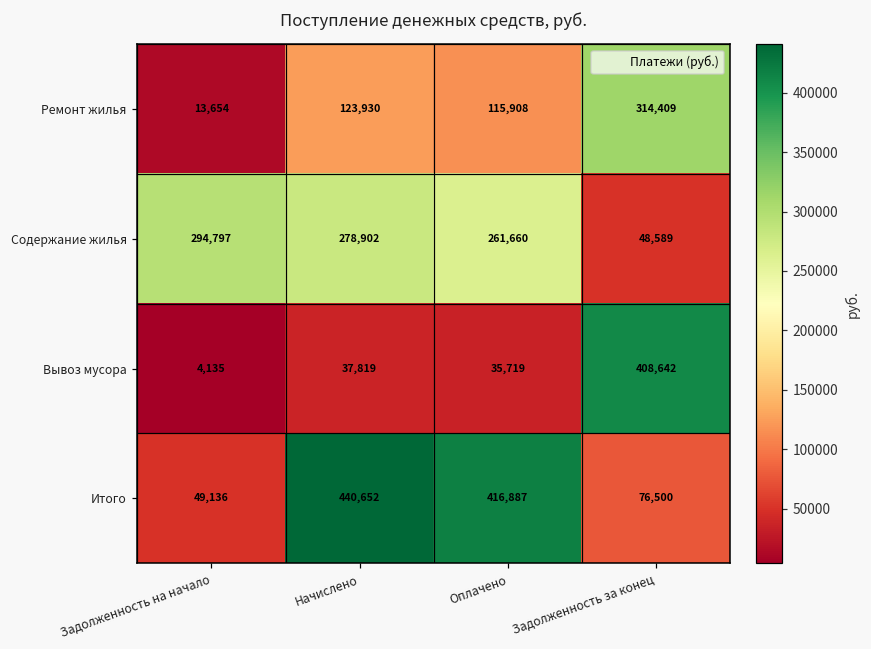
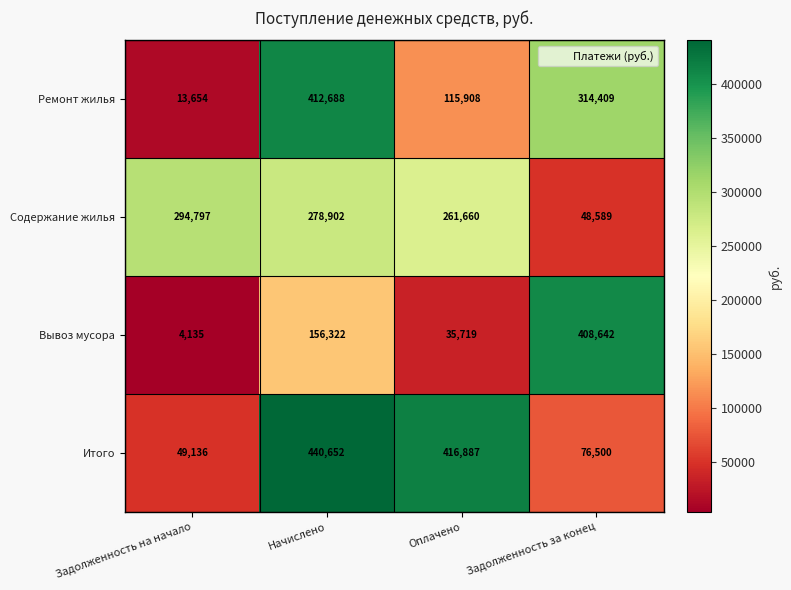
Ремонт жилья, Начислено: 123,930 -> 412,688
Вывоз мусора, Начислено: 37,819 -> 156,322
